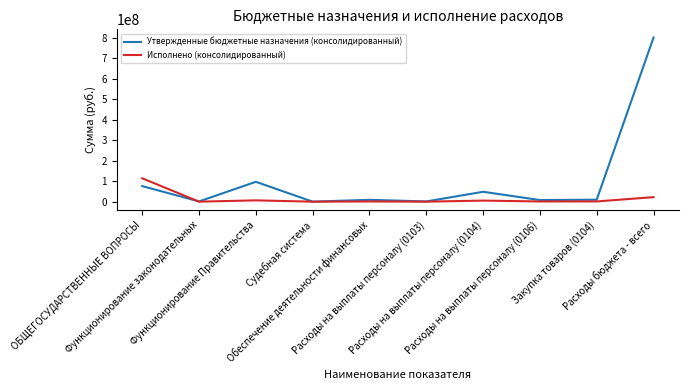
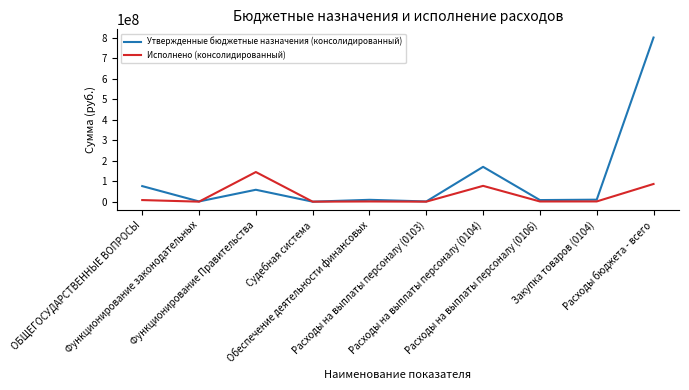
Исполнено (консолидированный), ОБЩЕГОСУДАРСТВЕННЫЕ ВОПРОСЫ: 110000000 -> 10000000
Утвержденные бюджетные назначения (консолидированный), Функционирование Правительства: 100000000 -> 60000000
Исполнено (консолидированный), Функционирование Правительства: 10000000 -> 140000000
Утвержденные бюджетные назначения (консолидированный), Расходы на выплаты персоналу (0104): 50000000 -> 170000000
Исполнено (консолидированный), Расходы на выплаты персоналу (0104): 10000000 -> 80000000
Исполнено (консолидированный), Расходы бюджета - всего: 20000000 -> 90000000
